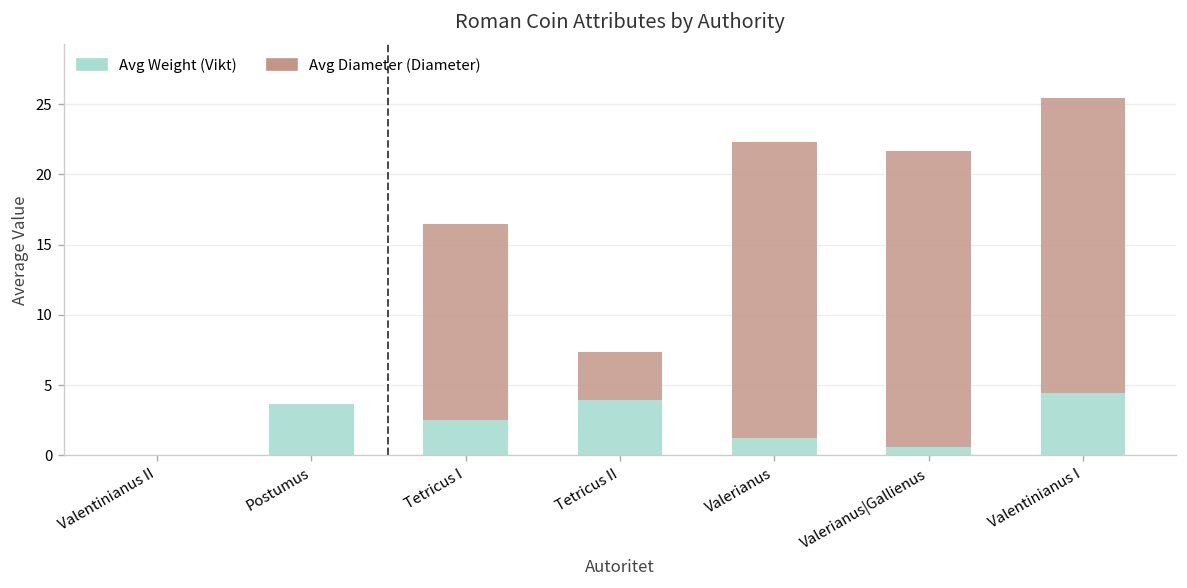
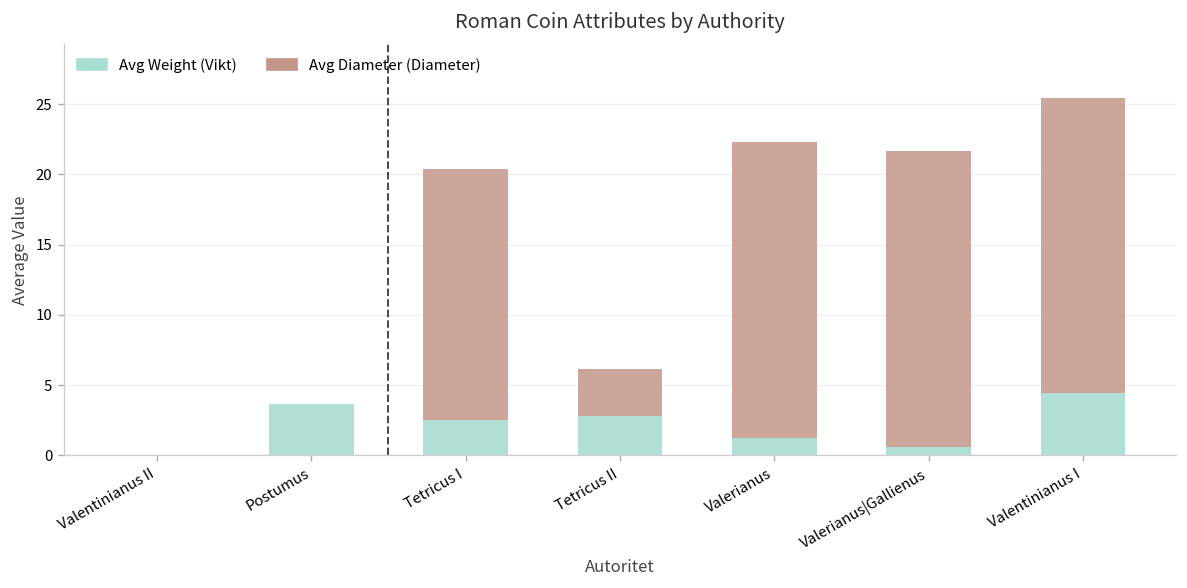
Avg Diameter (Diameter), Tetricus I: 13.9 -> 17.8
Avg Weight (Vikt), Tetricus II: 3.9 -> 2.8
